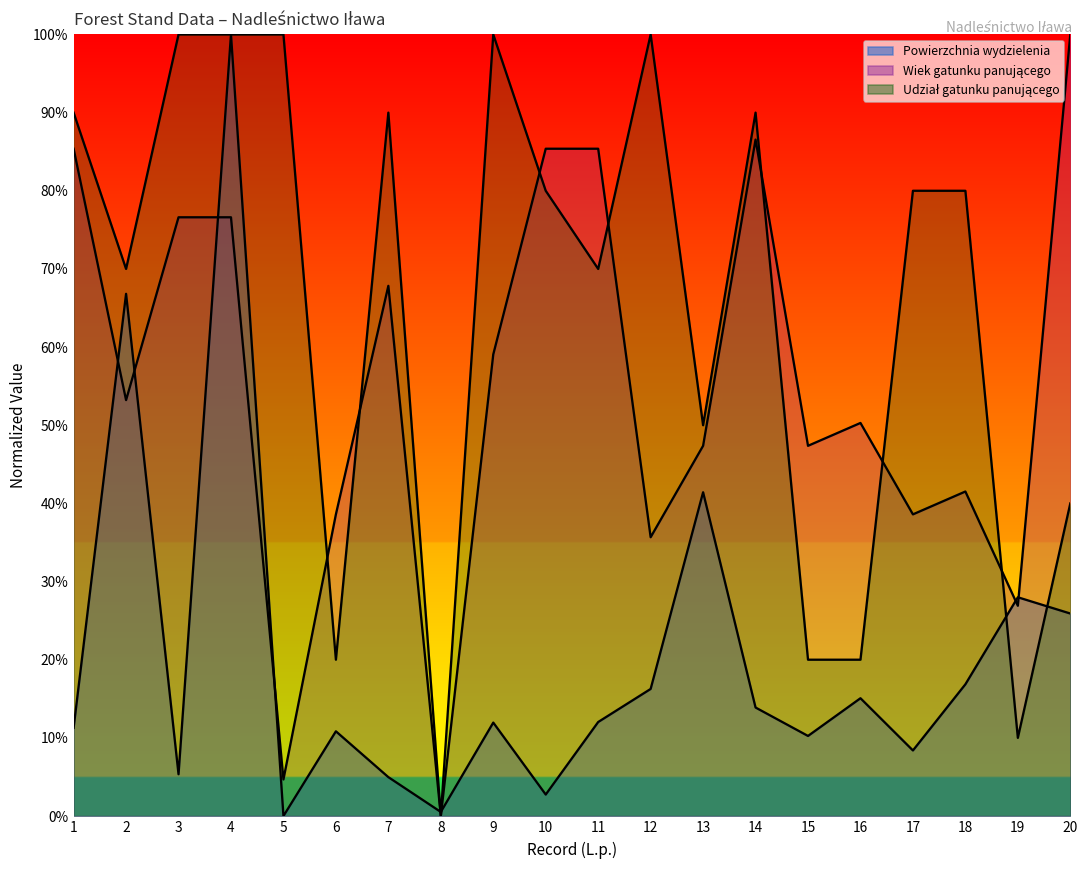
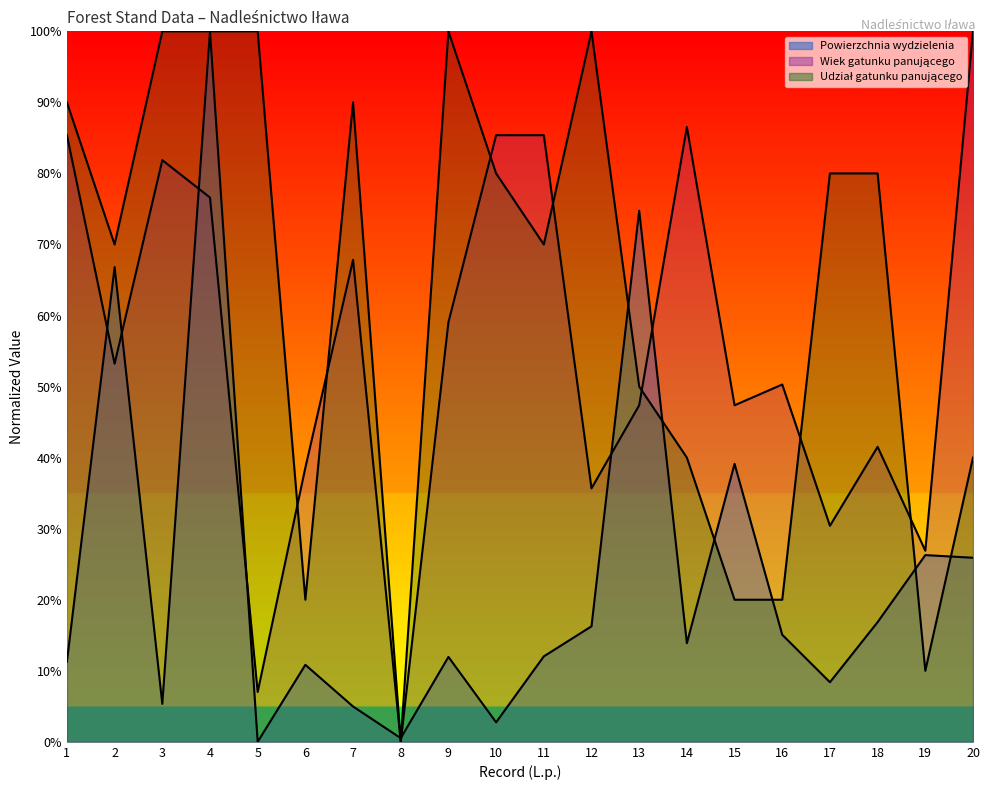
Wiek gatunku panującego, 3: 77% -> 82%
Wiek gatunku panującego, 5: 5% -> 7%
Powierzchnia wydzielenia, 13: 41% -> 75%
Udział gatunku panującego, 14: 90% -> 40%
Powierzchnia wydzielenia, 15: 10% -> 39%
Wiek gatunku panującego, 17: 39% -> 30%
Powierzchnia wydzielenia, 19: 28% -> 26%
